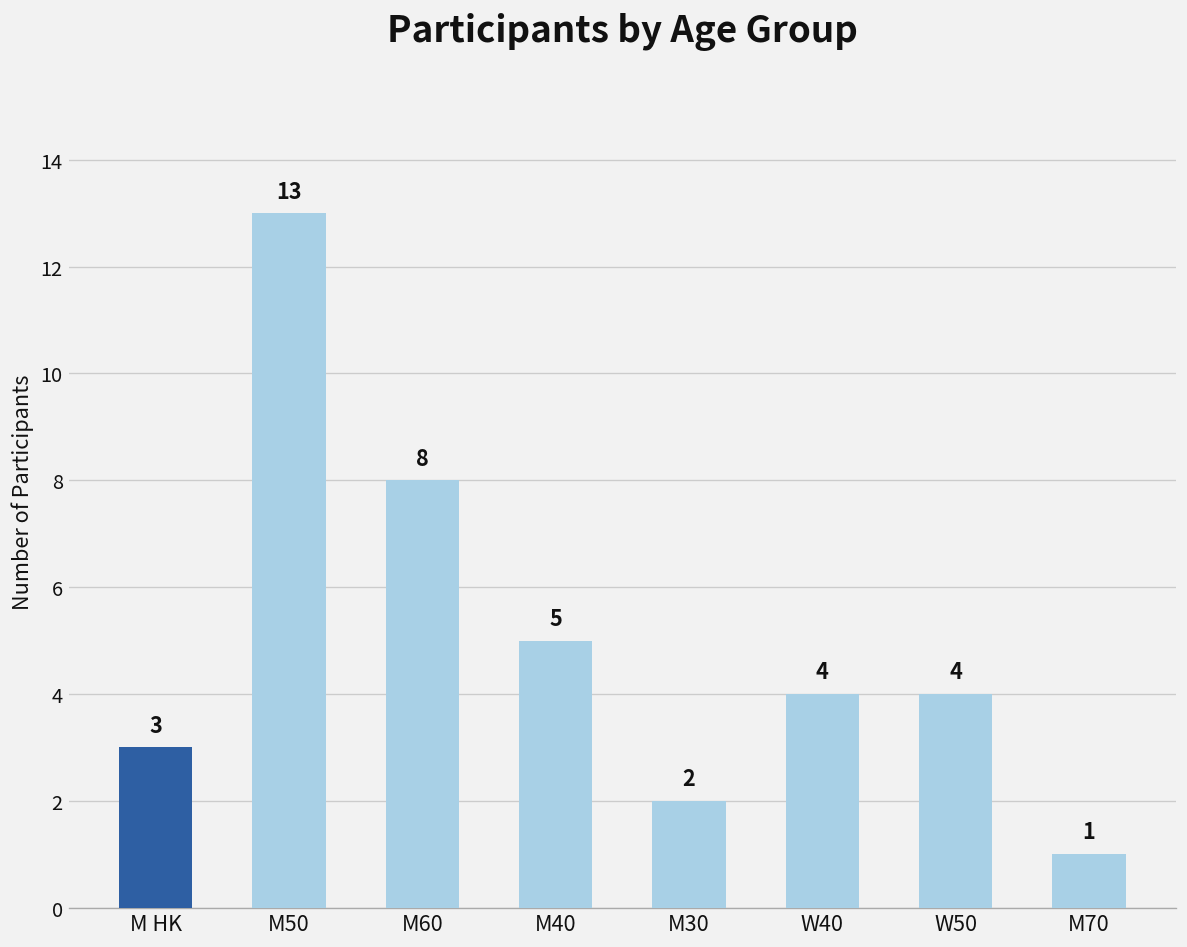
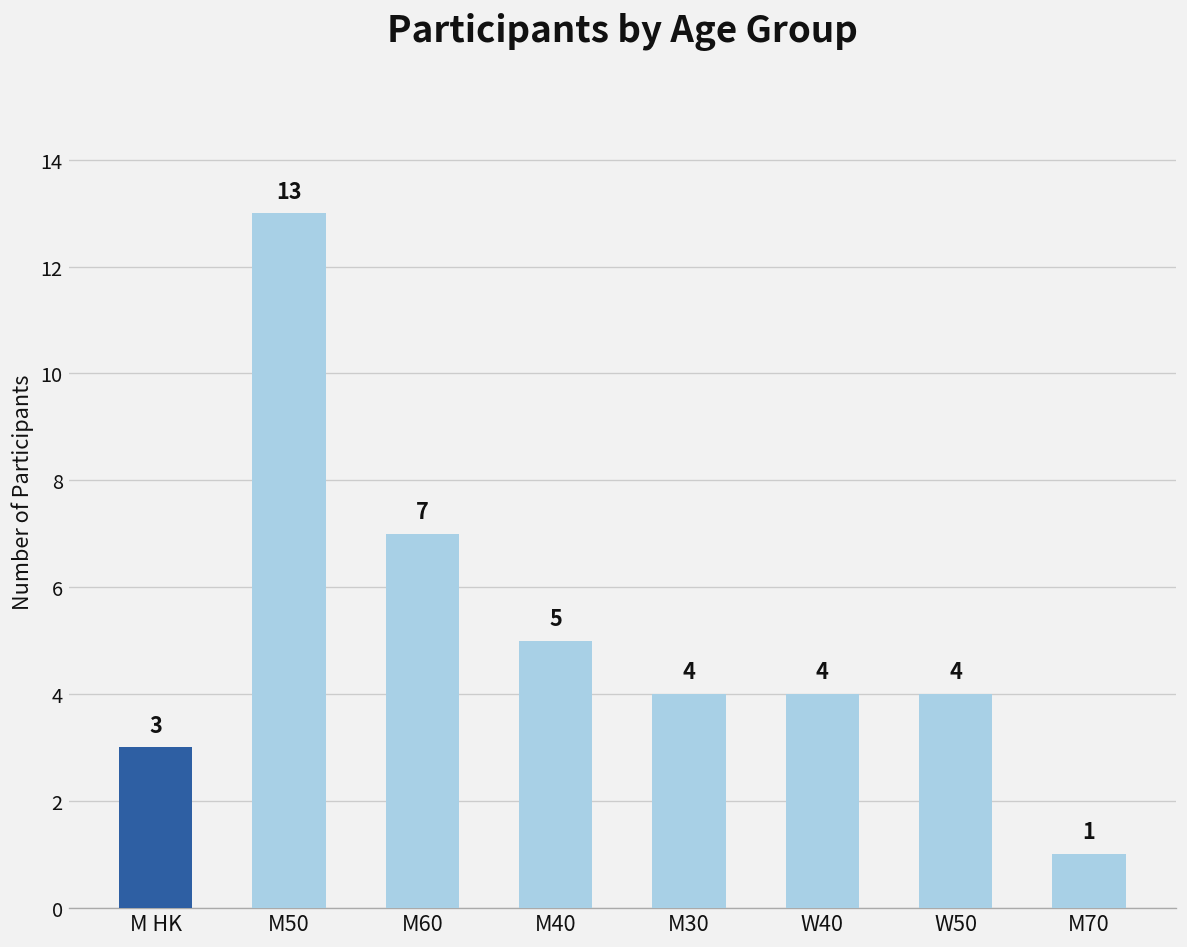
M60: 8 -> 7
M30: 2 -> 4
